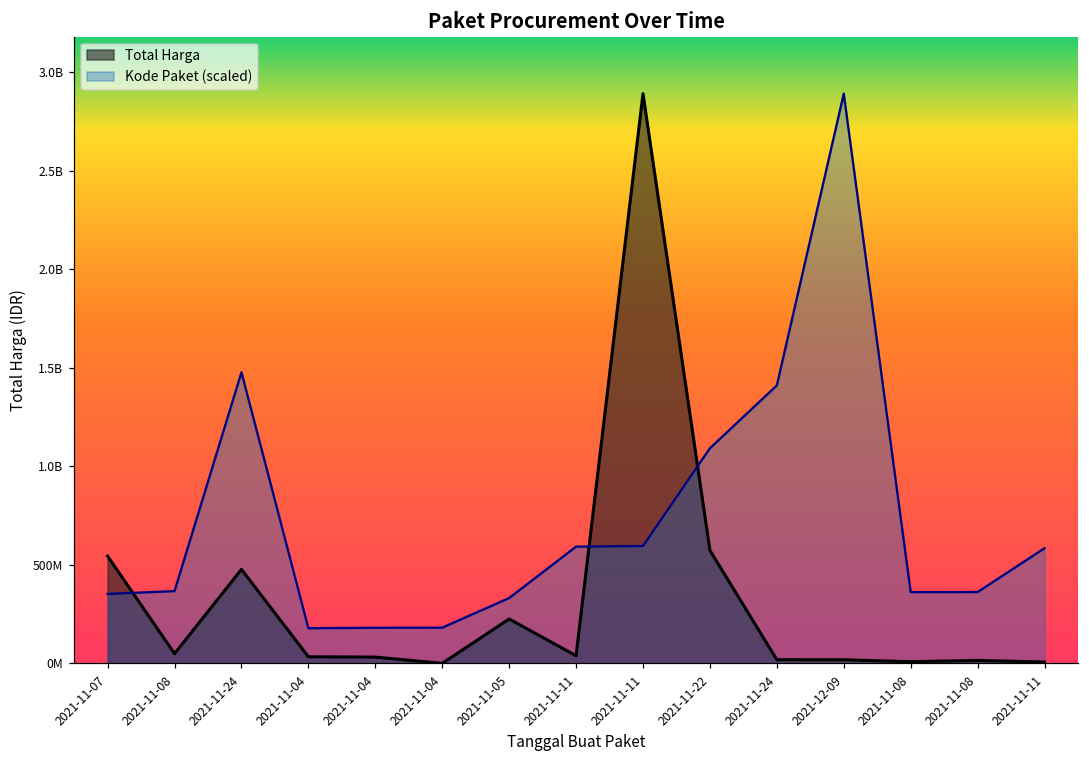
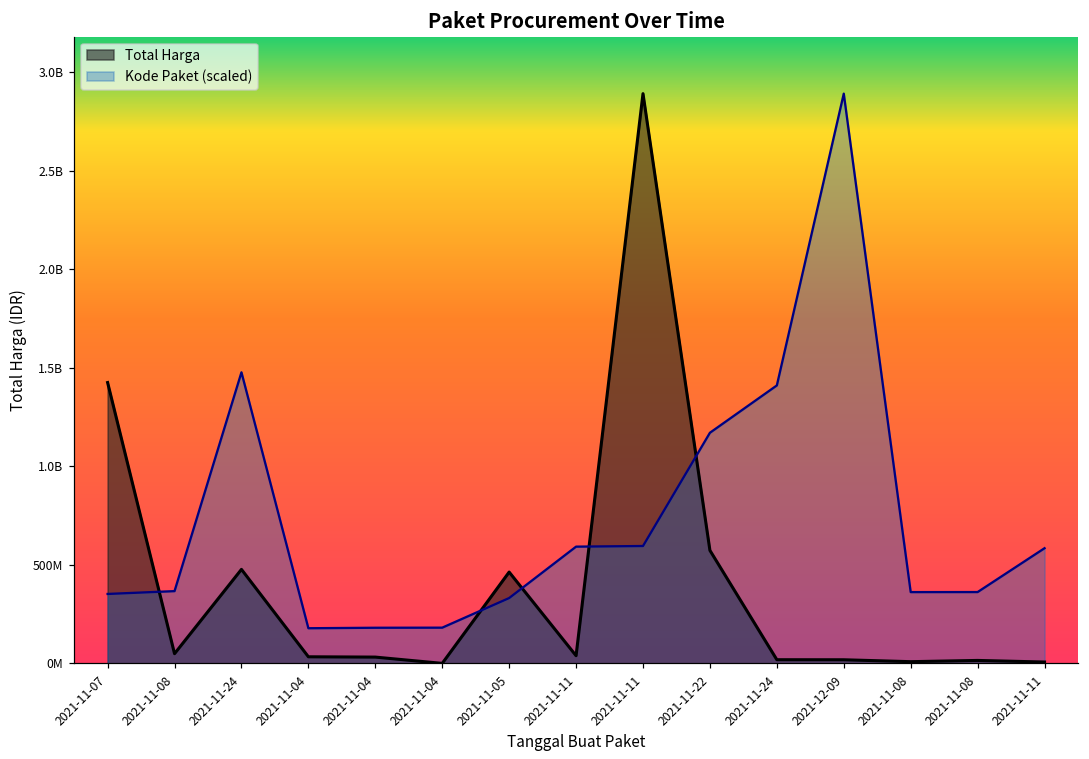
Total Harga, 2021-11-07: 550000000 -> 1430000000
Total Harga, 2021-11-05: 230000000 -> 460000000
Kode Paket (scaled), 2021-11-22: 1090000000 -> 1170000000
